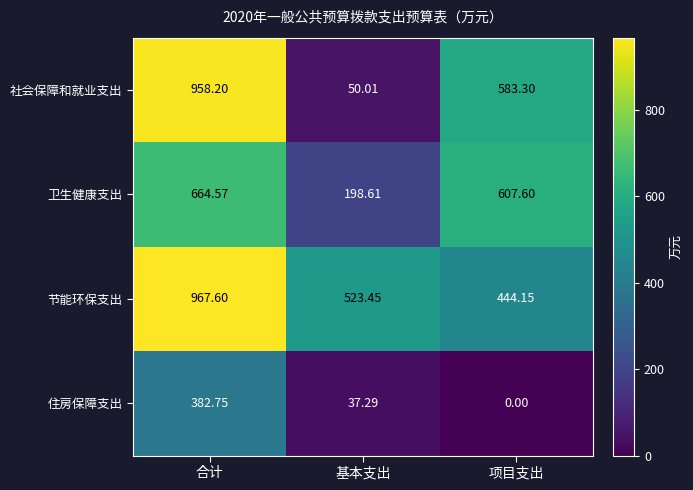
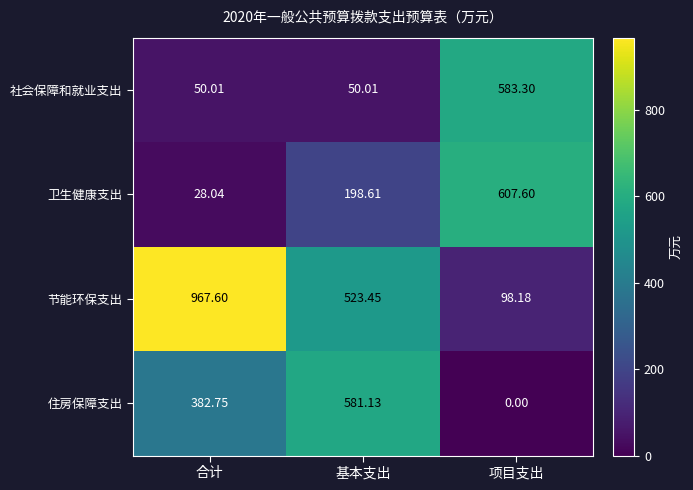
社会保障和就业支出, 合计: 958.20 -> 50.01
卫生健康支出, 合计: 664.57 -> 28.04
节能环保支出, 项目支出: 444.15 -> 98.18
住房保障支出, 基本支出: 37.29 -> 581.13
